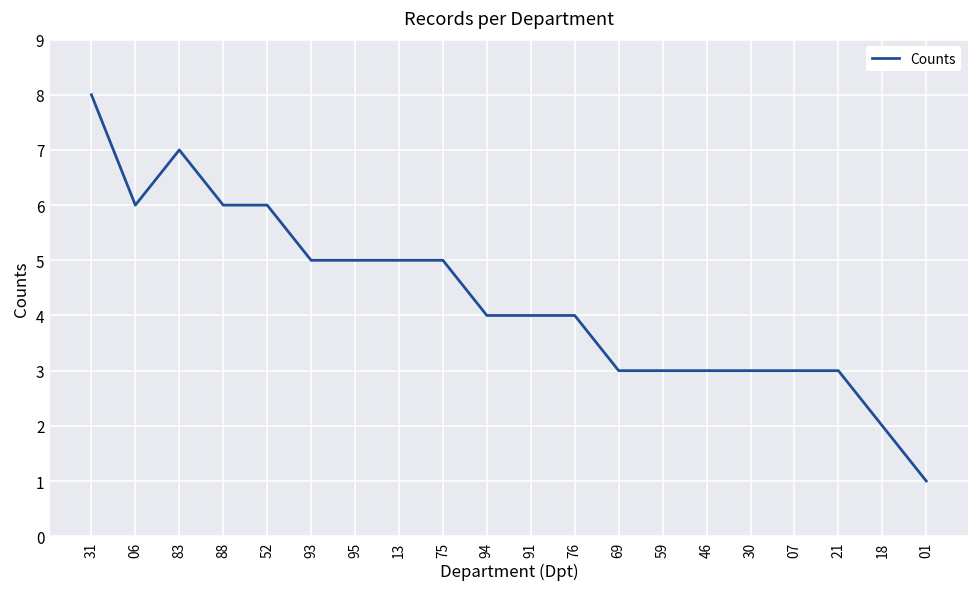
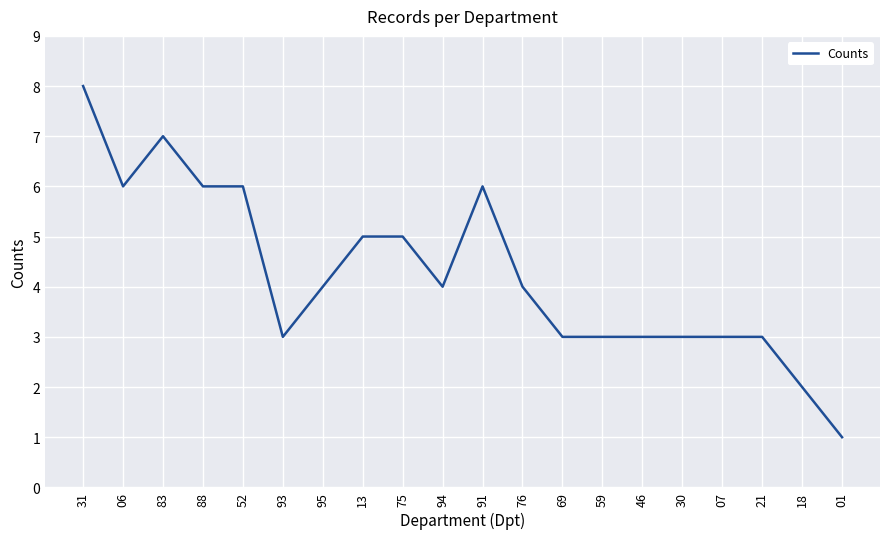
93: 5 -> 3
95: 5 -> 4
91: 4 -> 6
